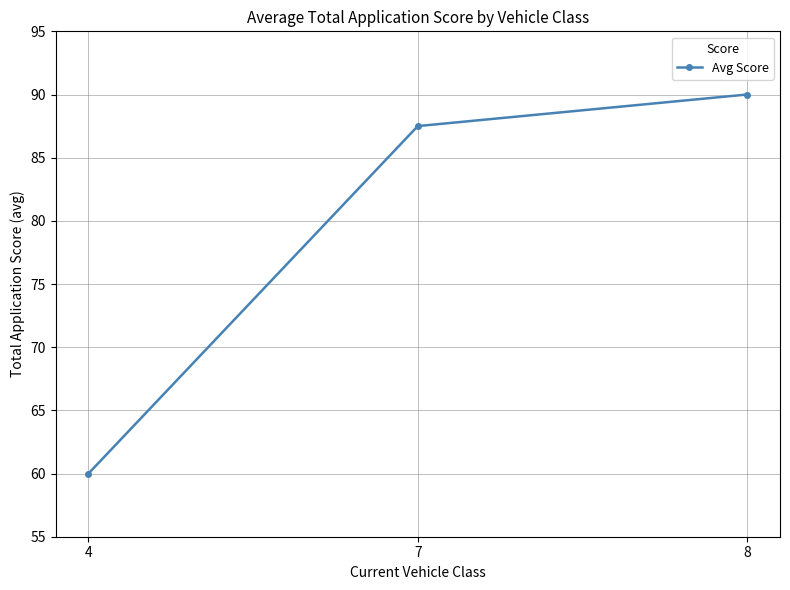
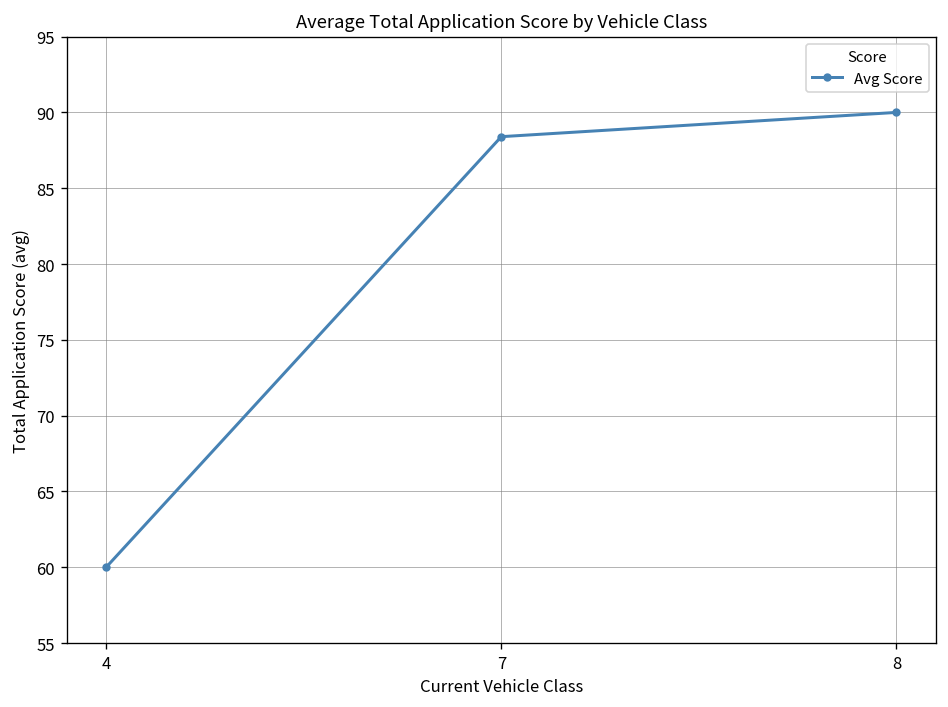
7: 87.5 -> 88.4
